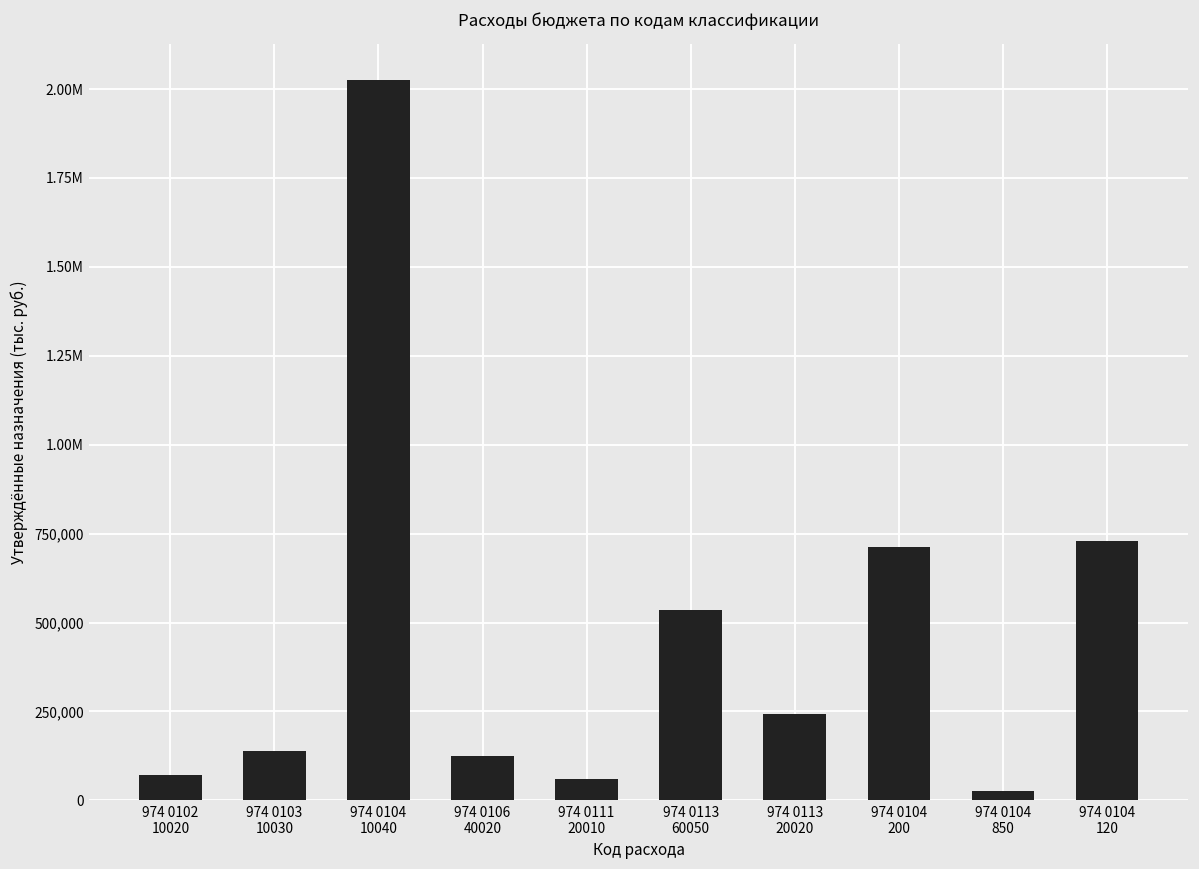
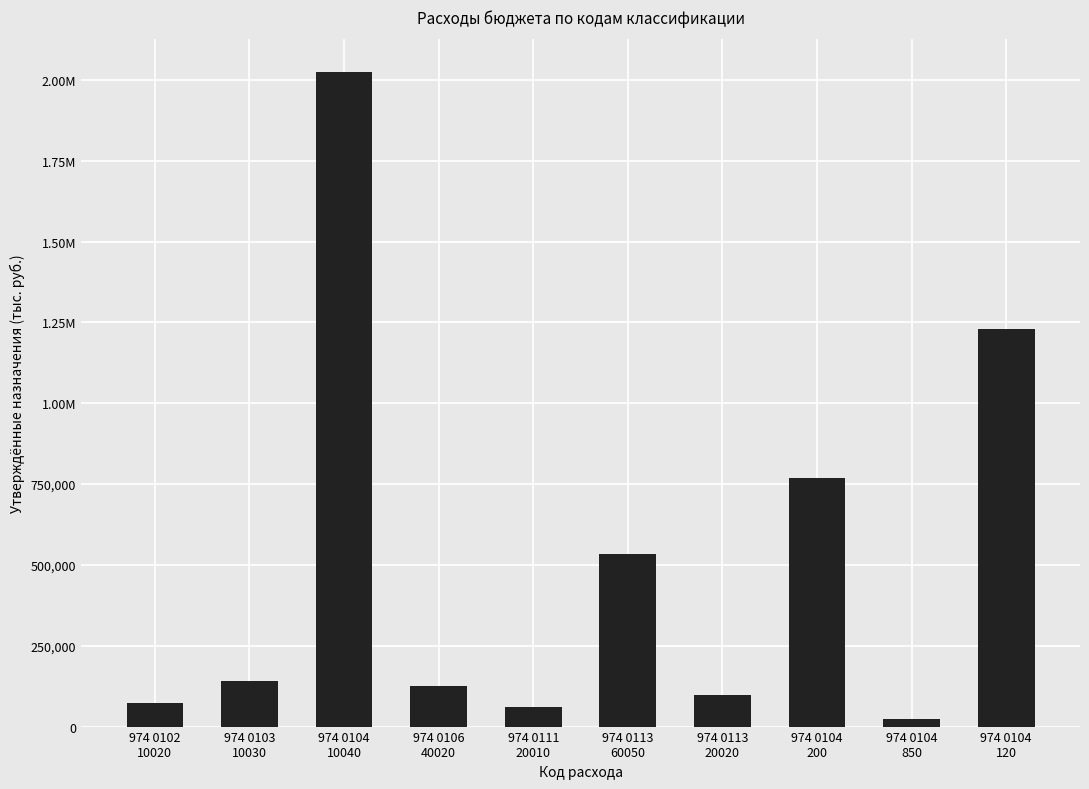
974 0113 20020: 240,000 -> 100,000
974 0104 200: 710,000 -> 770,000
974 0104 120: 730,000 -> 1,230,000
